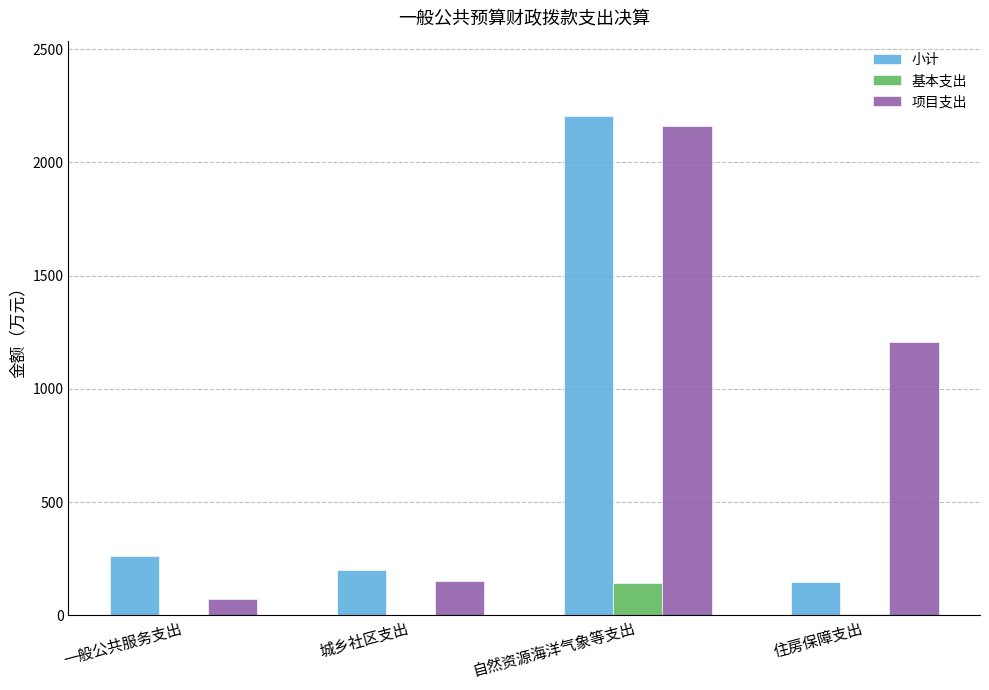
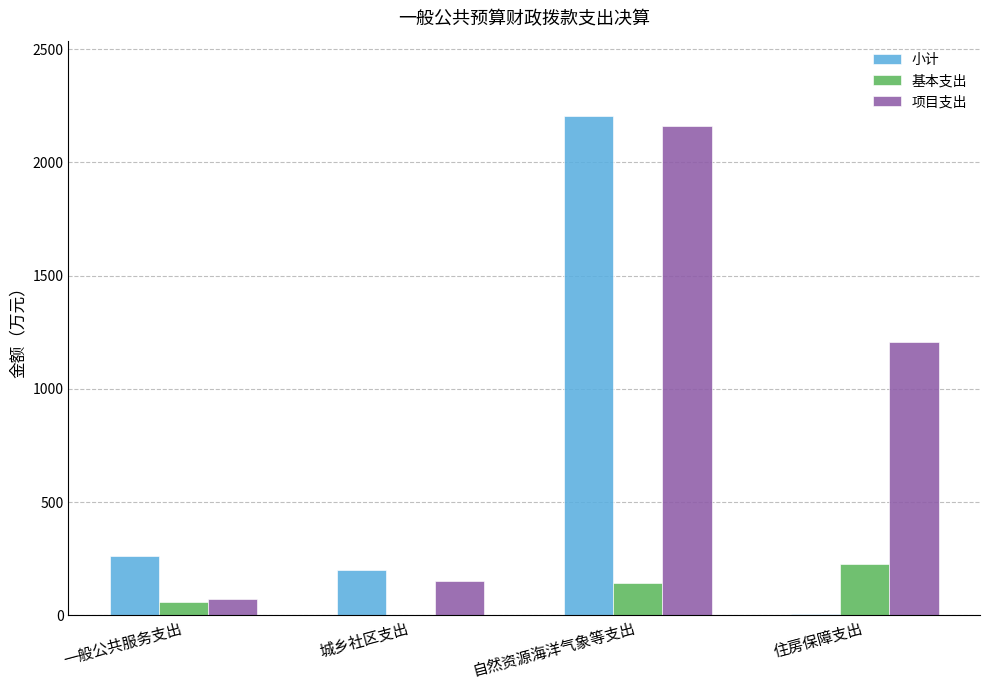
基本支出, 一般公共服务支出: 0 -> 60
小计, 住房保障支出: 150 -> 0
基本支出, 住房保障支出: 0 -> 220
